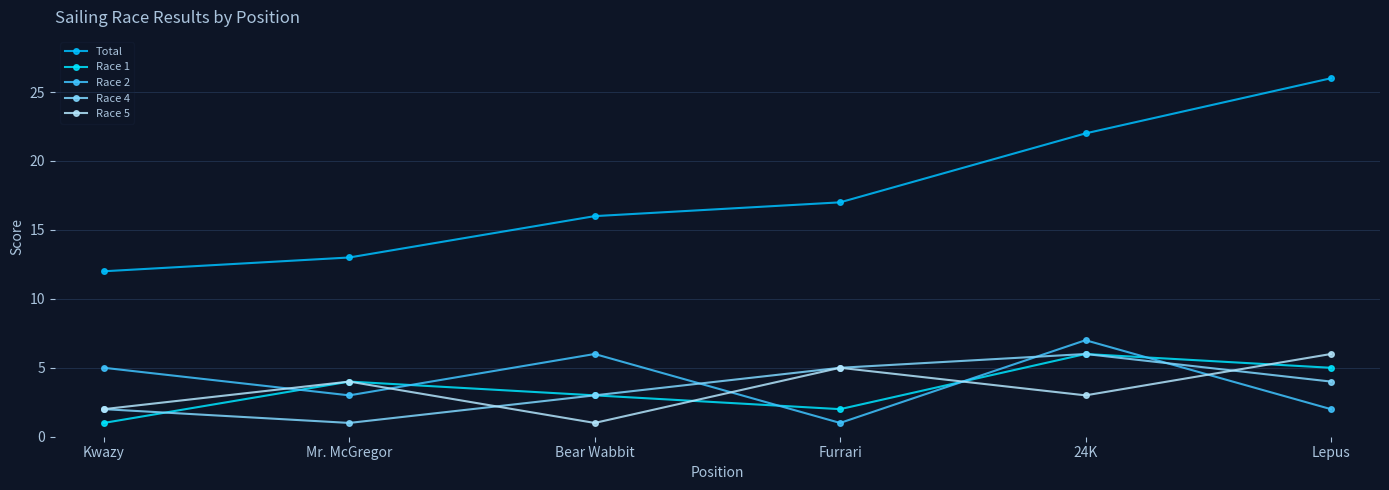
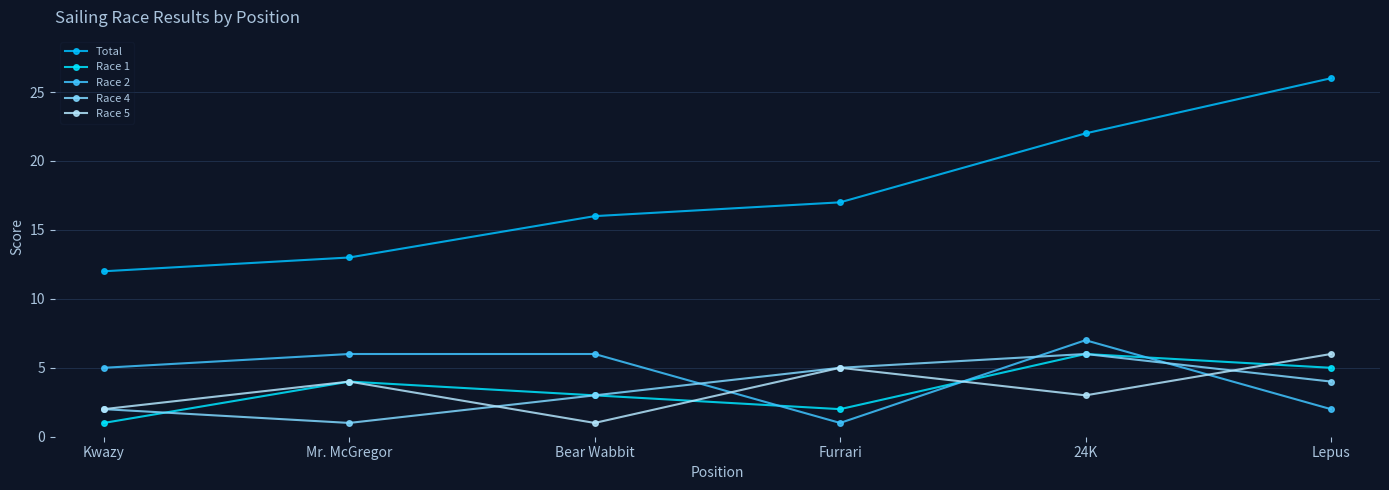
Race 2, Mr. McGregor: 3 -> 6
